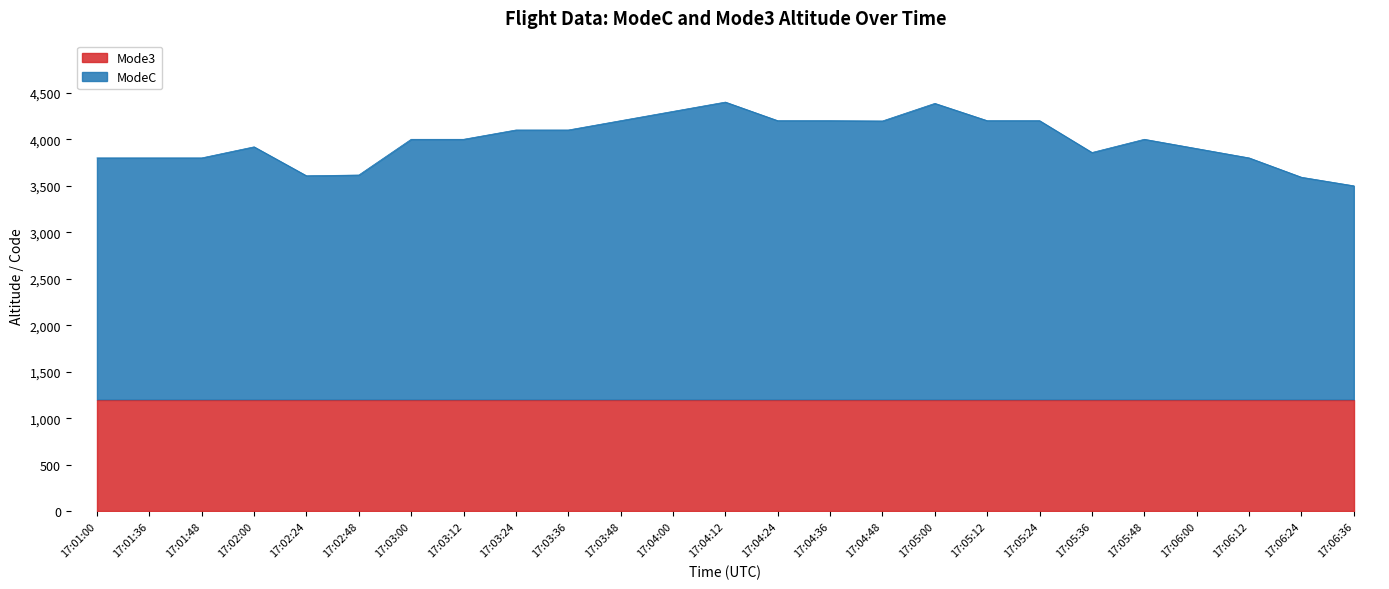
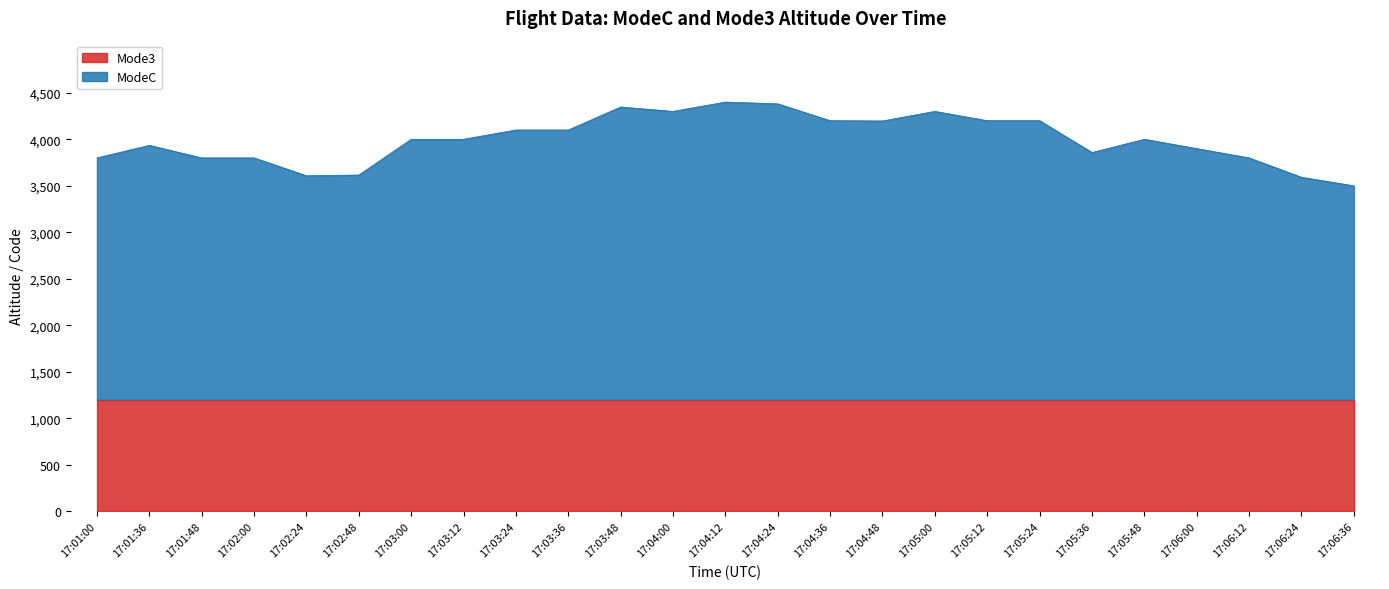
ModeC, 17:01:36: 3,800 -> 3,900
ModeC, 17:02:00: 3,900 -> 3,800
ModeC, 17:03:48: 4,200 -> 4,300
ModeC, 17:04:24: 4,200 -> 4,400
ModeC, 17:05:00: 4,400 -> 4,300
